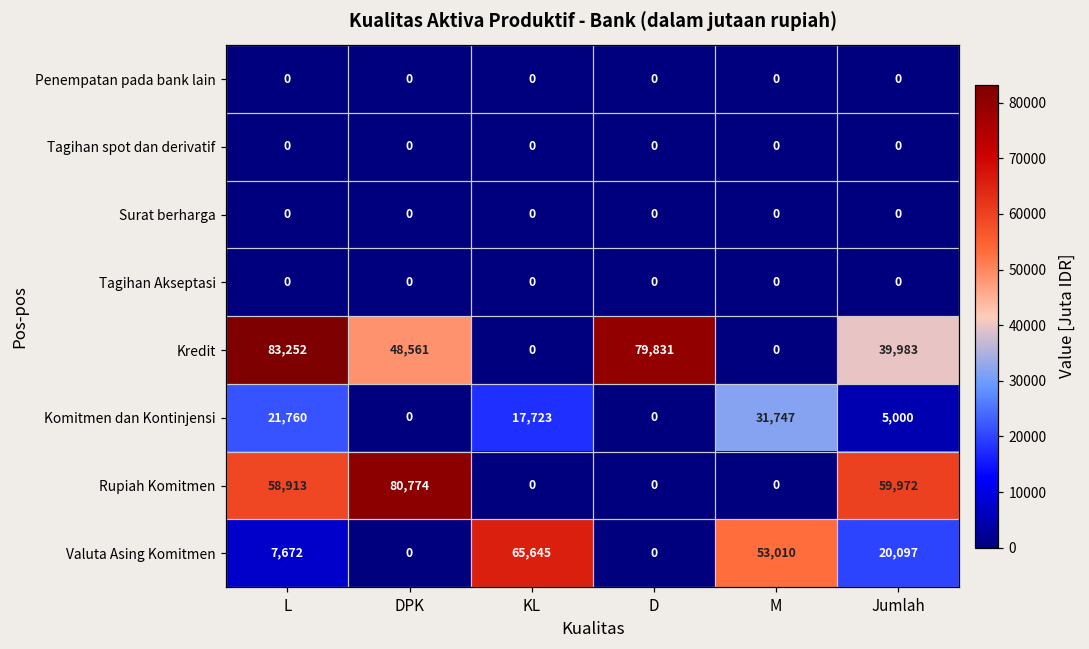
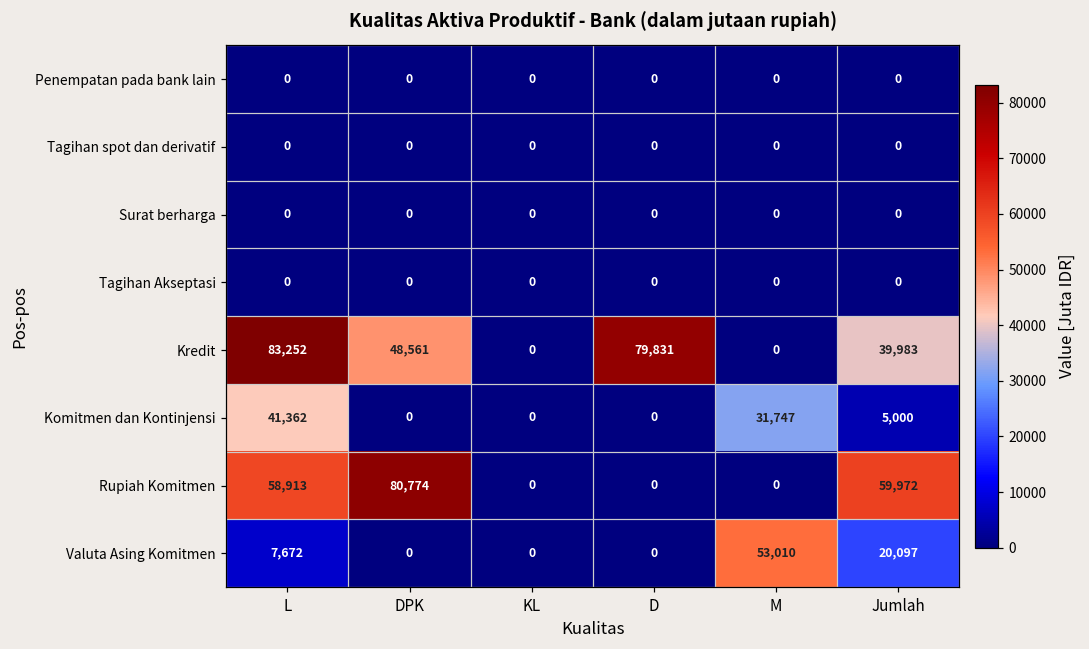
Komitmen dan Kontinjensi, L: 21,760 -> 41,362
Komitmen dan Kontinjensi, KL: 17,723 -> 0
Valuta Asing Komitmen, KL: 65,645 -> 0
